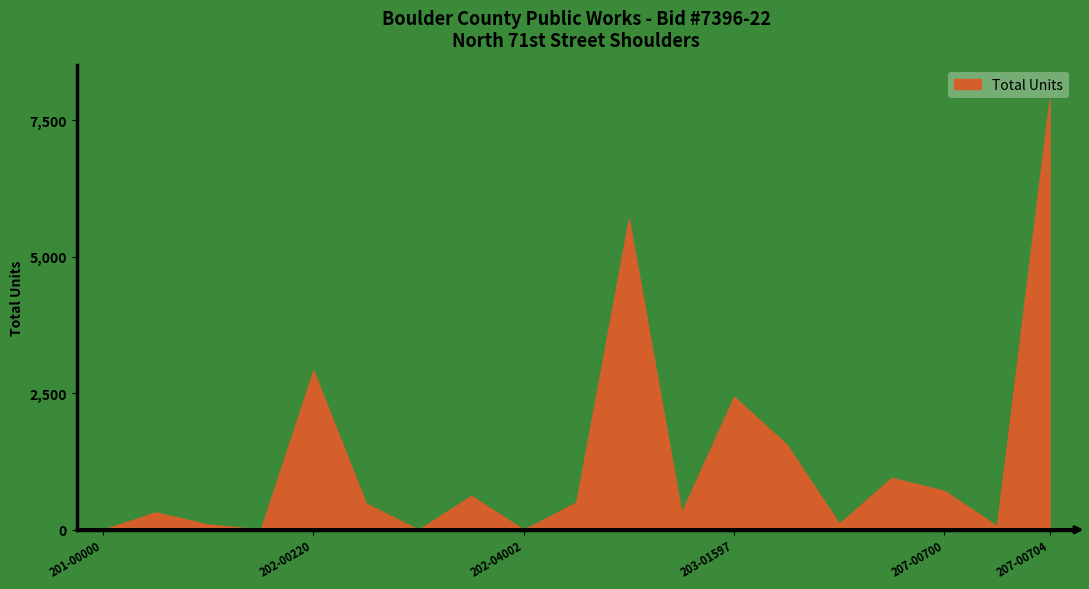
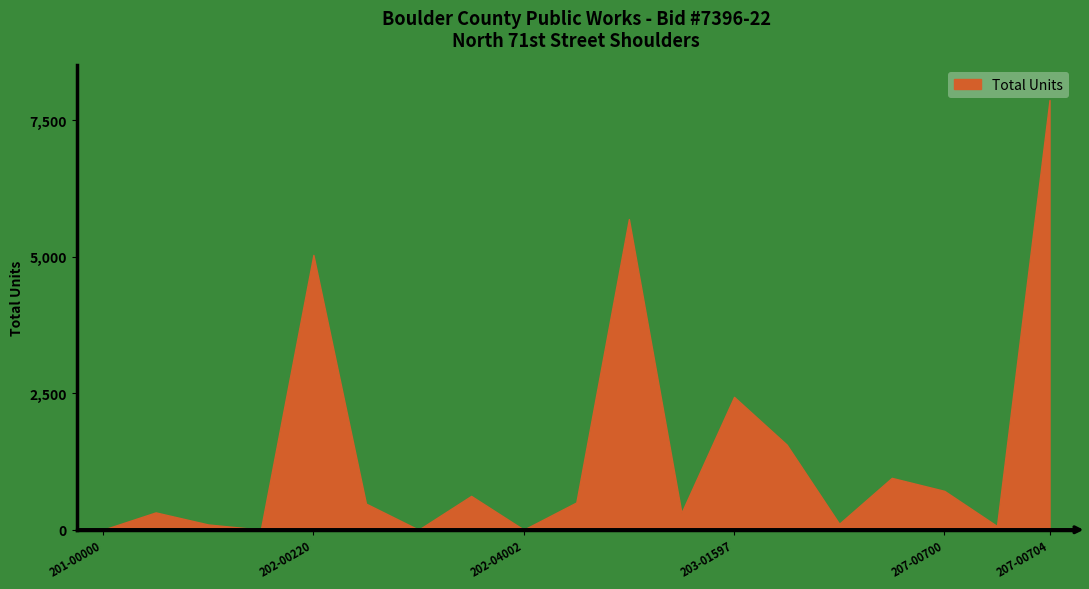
202-00220: 2,900 -> 5,000
